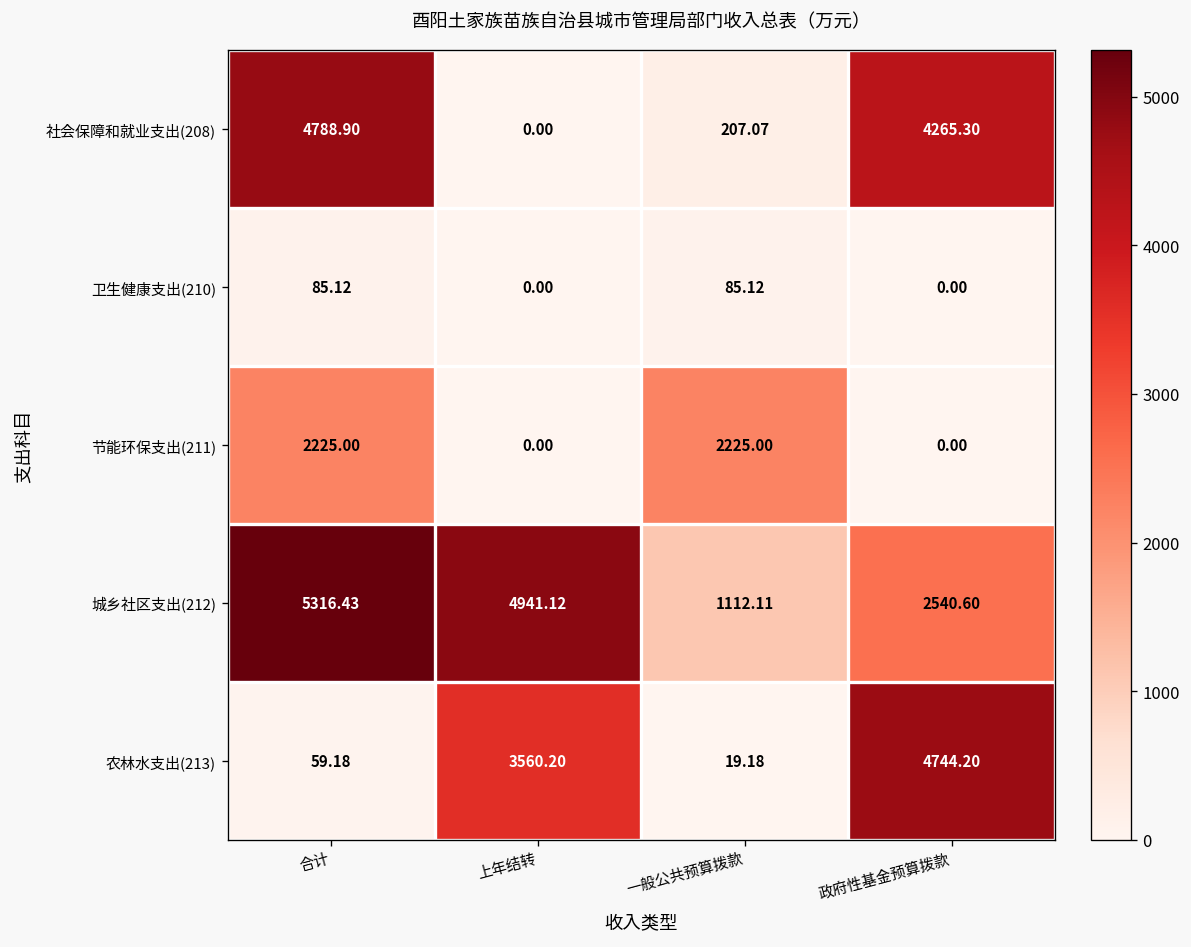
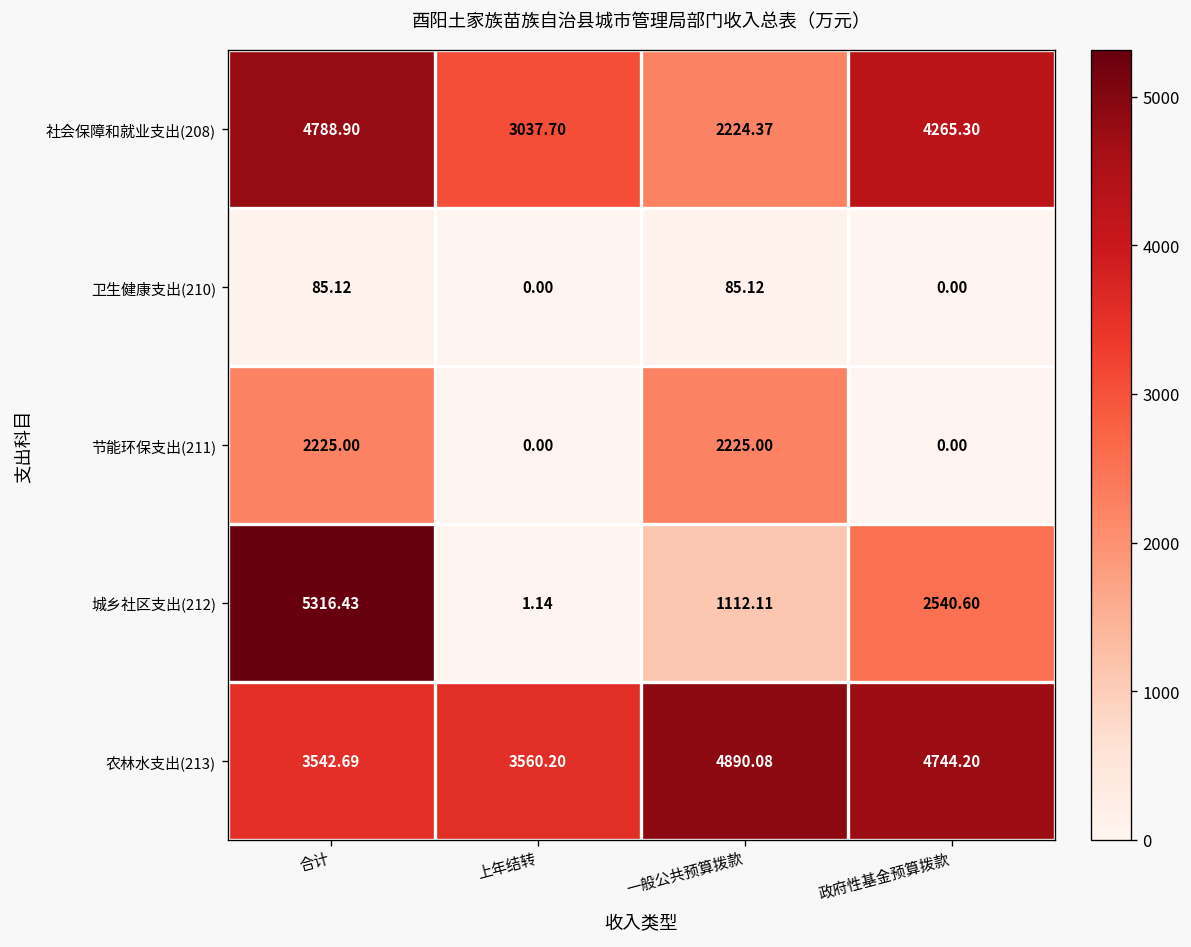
社会保障和就业支出(208), 上年结转: 0.00 -> 3037.70
社会保障和就业支出(208), 一般公共预算拨款: 207.07 -> 2224.37
城乡社区支出(212), 上年结转: 4941.12 -> 1.14
农林水支出(213), 合计: 59.18 -> 3542.69
农林水支出(213), 一般公共预算拨款: 19.18 -> 4890.08
